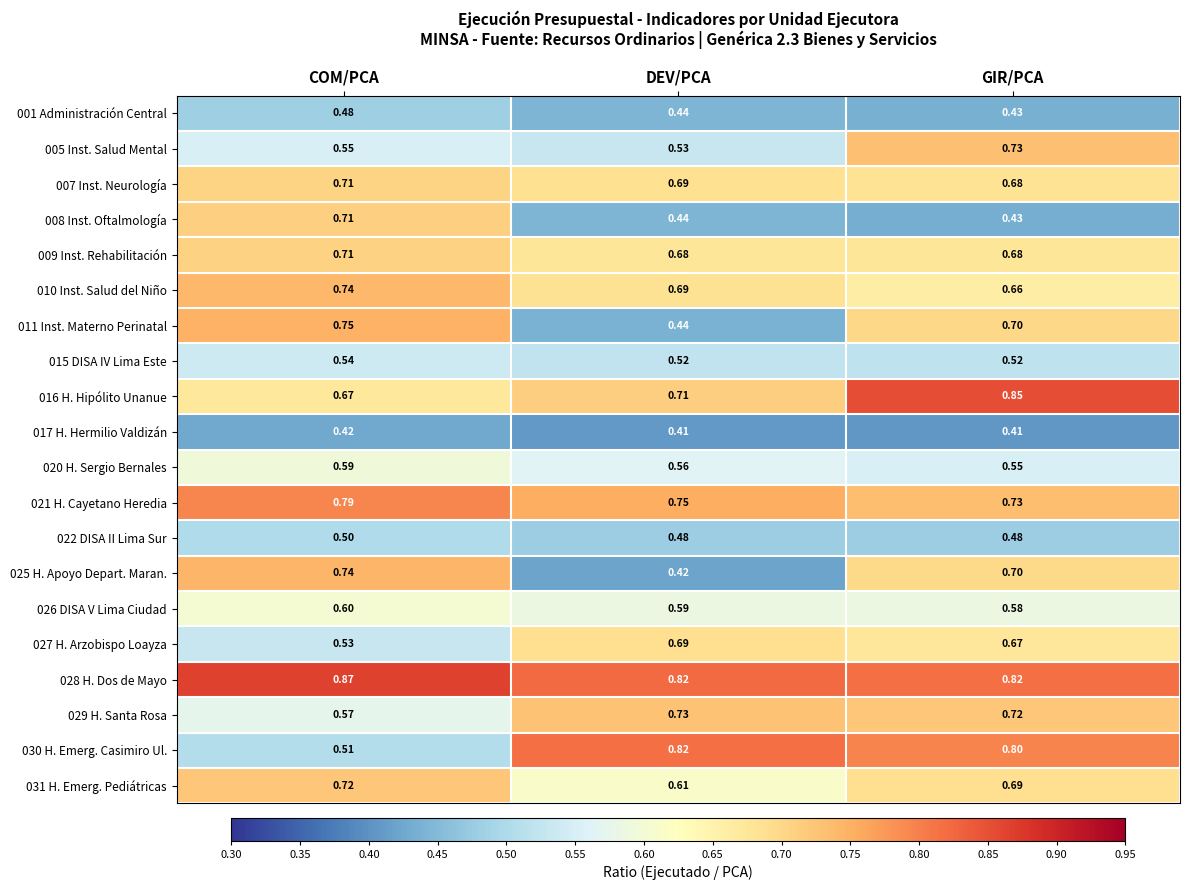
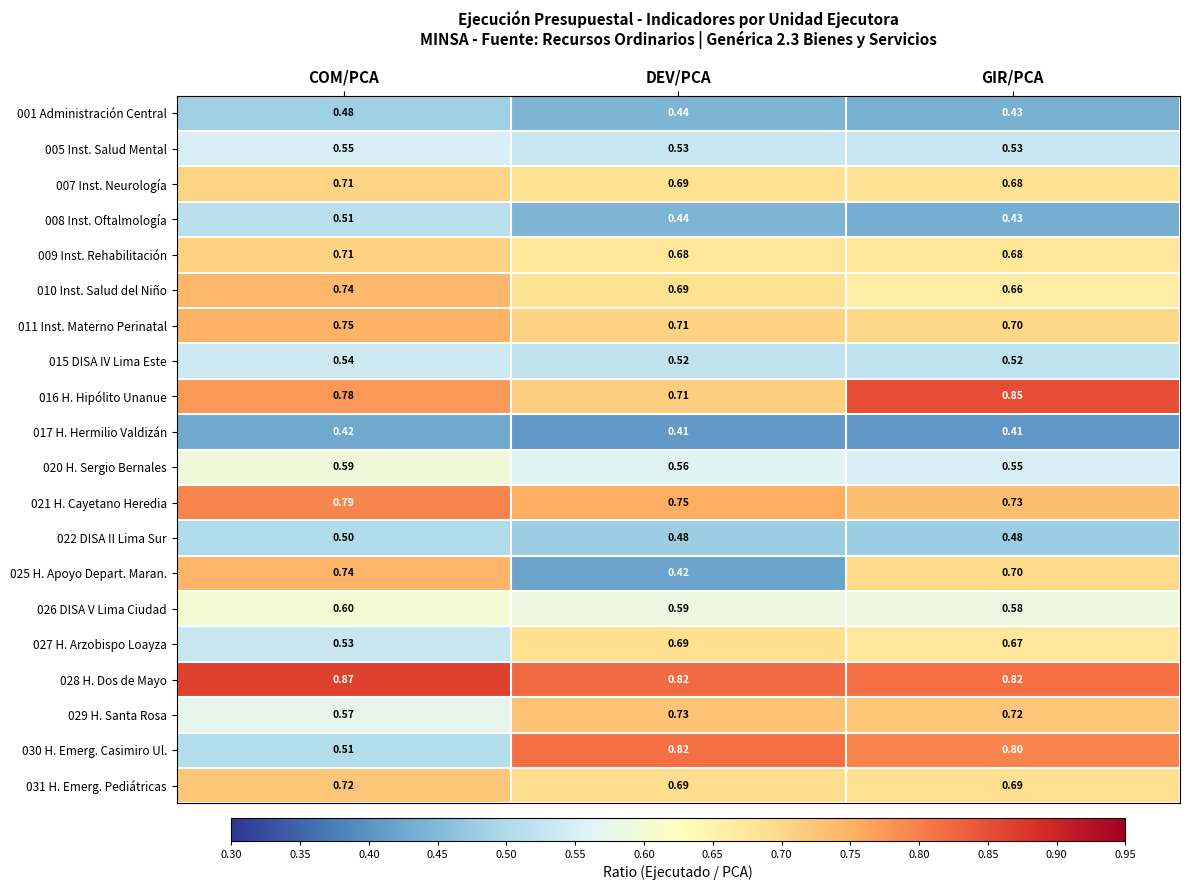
005 Inst. Salud Mental, GIR/PCA: 0.73 -> 0.53
008 Inst. Oftalmología, COM/PCA: 0.71 -> 0.51
011 Inst. Materno Perinatal, DEV/PCA: 0.44 -> 0.71
016 H. Hipólito Unanue, COM/PCA: 0.67 -> 0.78
031 H. Emerg. Pediátricas, DEV/PCA: 0.61 -> 0.69
